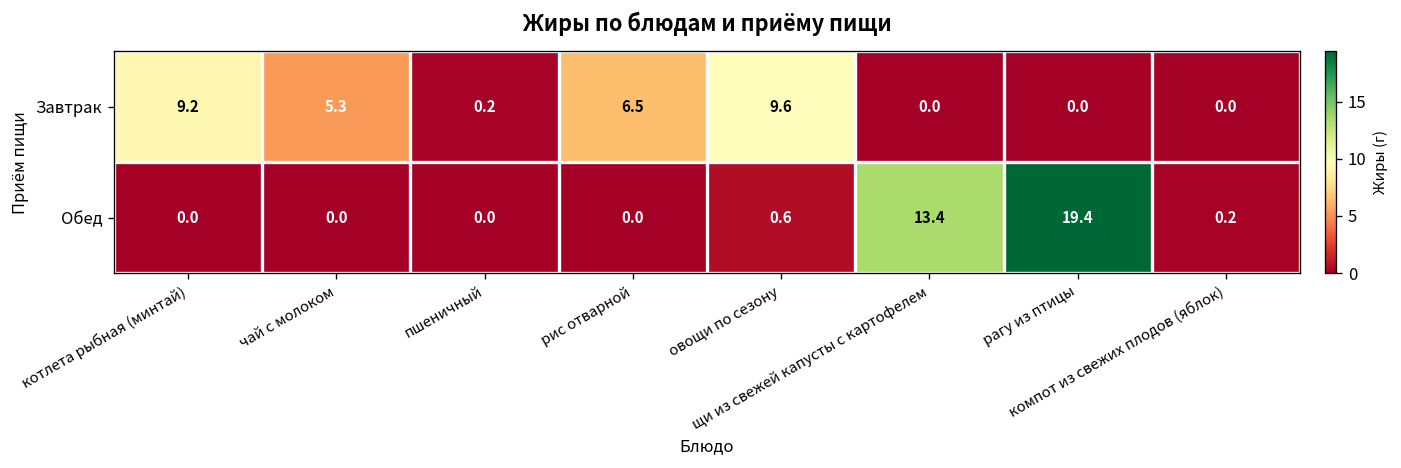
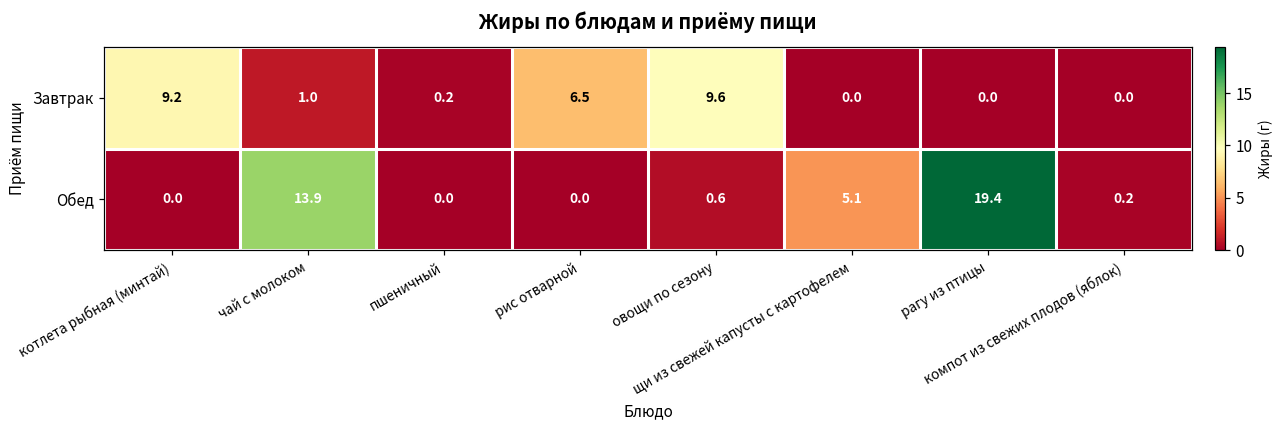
Завтрак, чай с молоком: 5.3 -> 1.0
Обед, чай с молоком: 0.0 -> 13.9
Обед, щи из свежей капусты с картофелем: 13.4 -> 5.1
